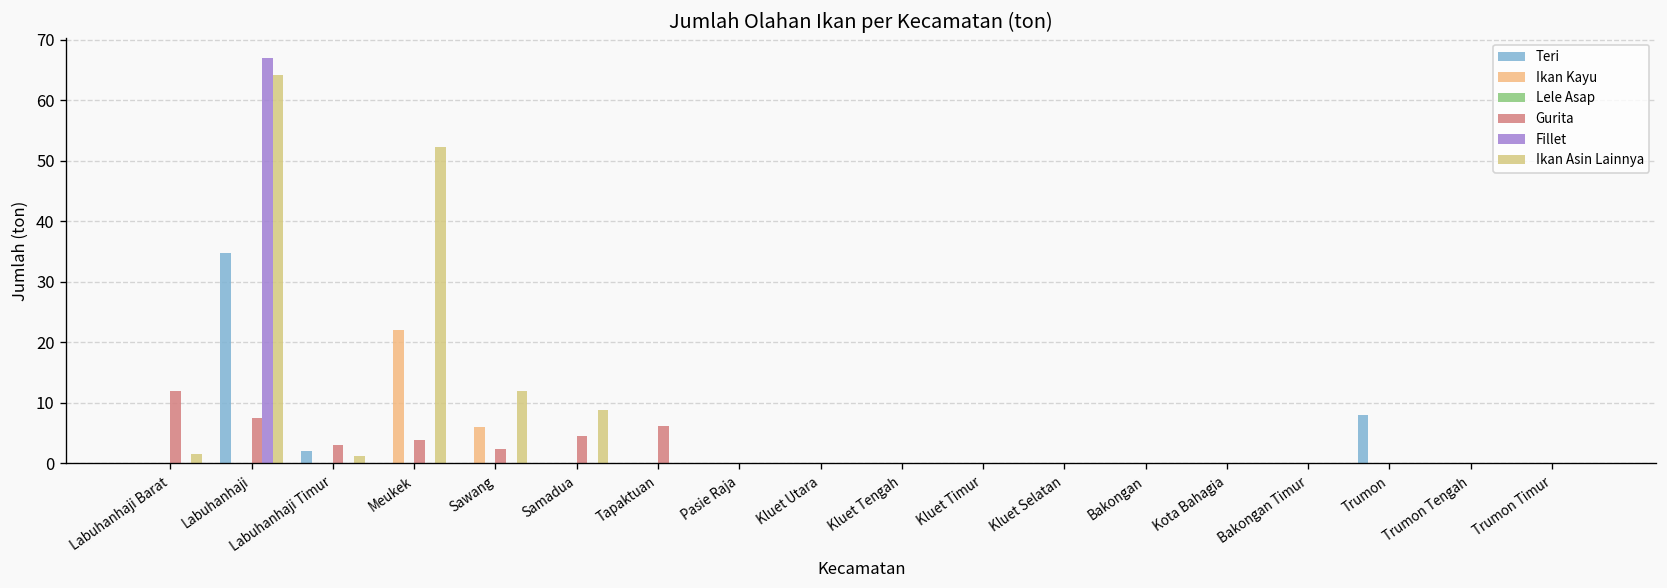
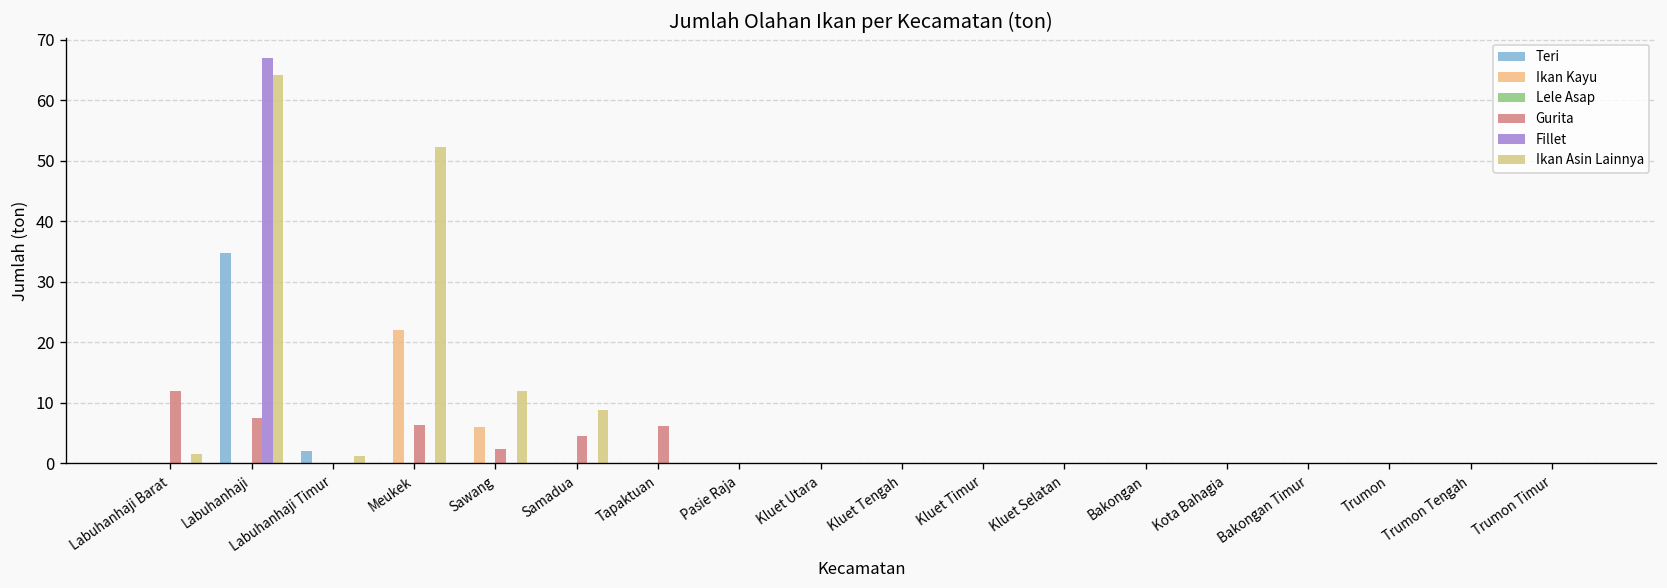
Gurita, Labuhanhaji Timur: 3 -> 0
Gurita, Meukek: 4 -> 6
Teri, Trumon: 8 -> 0
